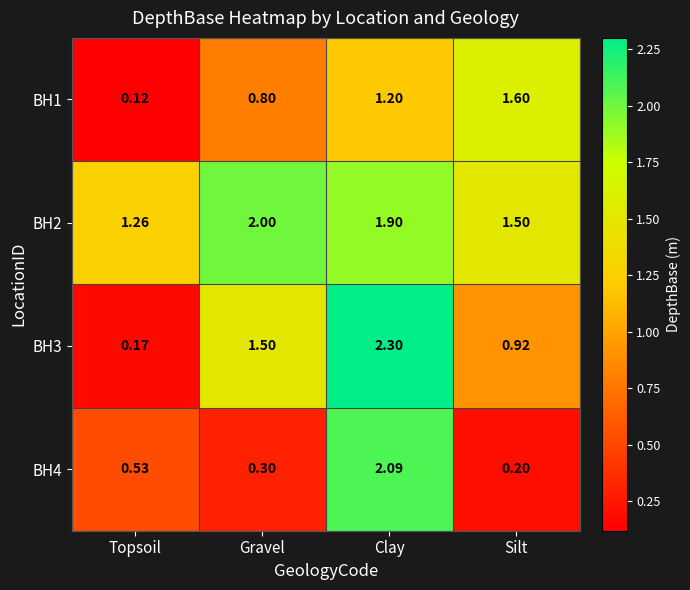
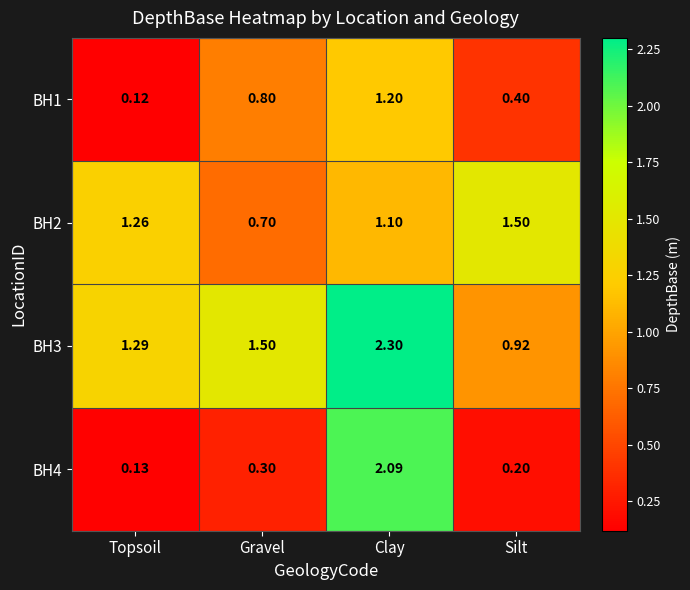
BH1, Silt: 1.60 -> 0.40
BH2, Gravel: 2.00 -> 0.70
BH2, Clay: 1.90 -> 1.10
BH3, Topsoil: 0.17 -> 1.29
BH4, Topsoil: 0.53 -> 0.13
